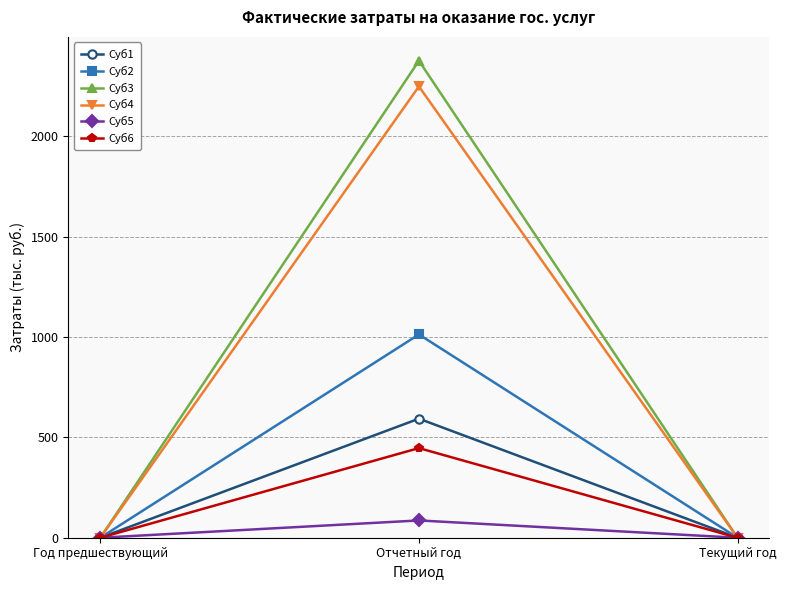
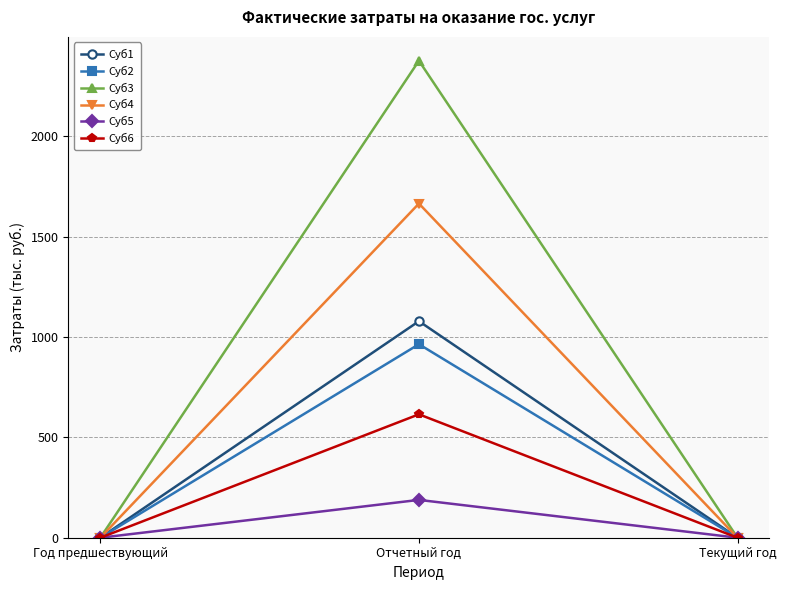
Суб1, Отчетный год: 590 -> 1080
Суб2, Отчетный год: 1010 -> 960
Суб4, Отчетный год: 2250 -> 1660
Суб5, Отчетный год: 90 -> 190
Суб6, Отчетный год: 450 -> 610
